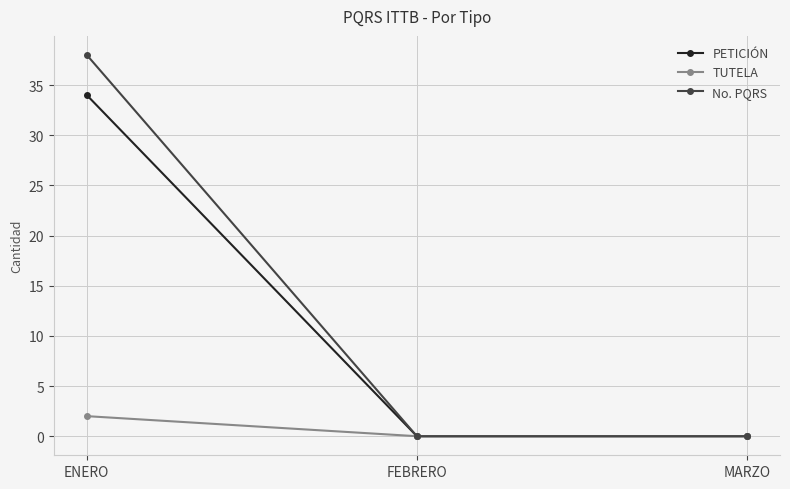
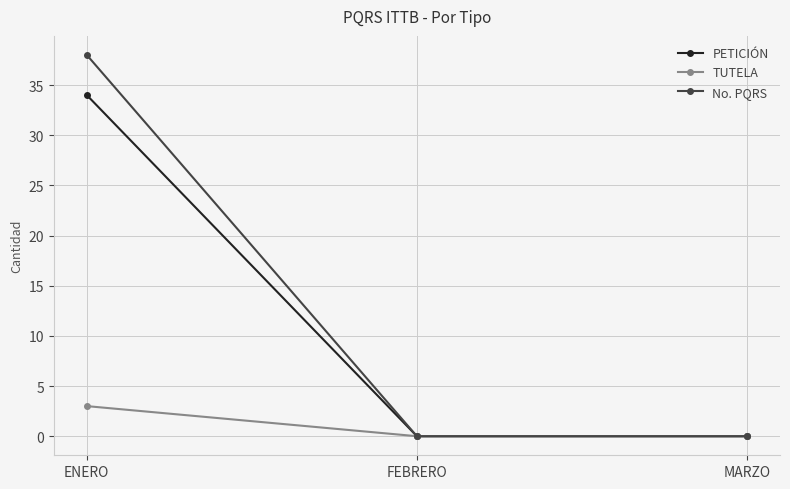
TUTELA, ENERO: 2 -> 3
